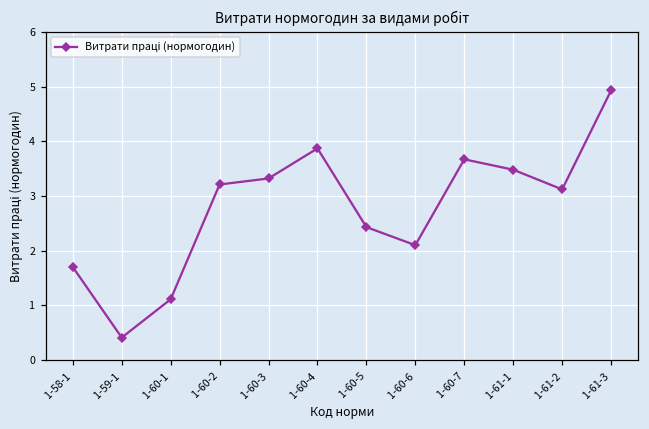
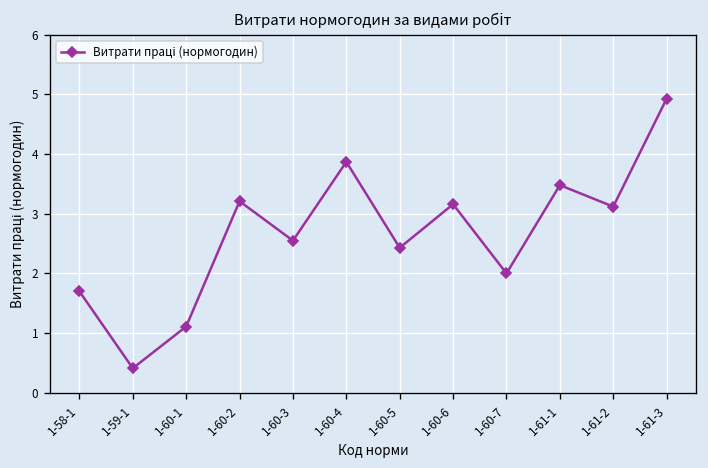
1-60-3: 3.3 -> 2.6
1-60-6: 2.1 -> 3.2
1-60-7: 3.7 -> 2.0
